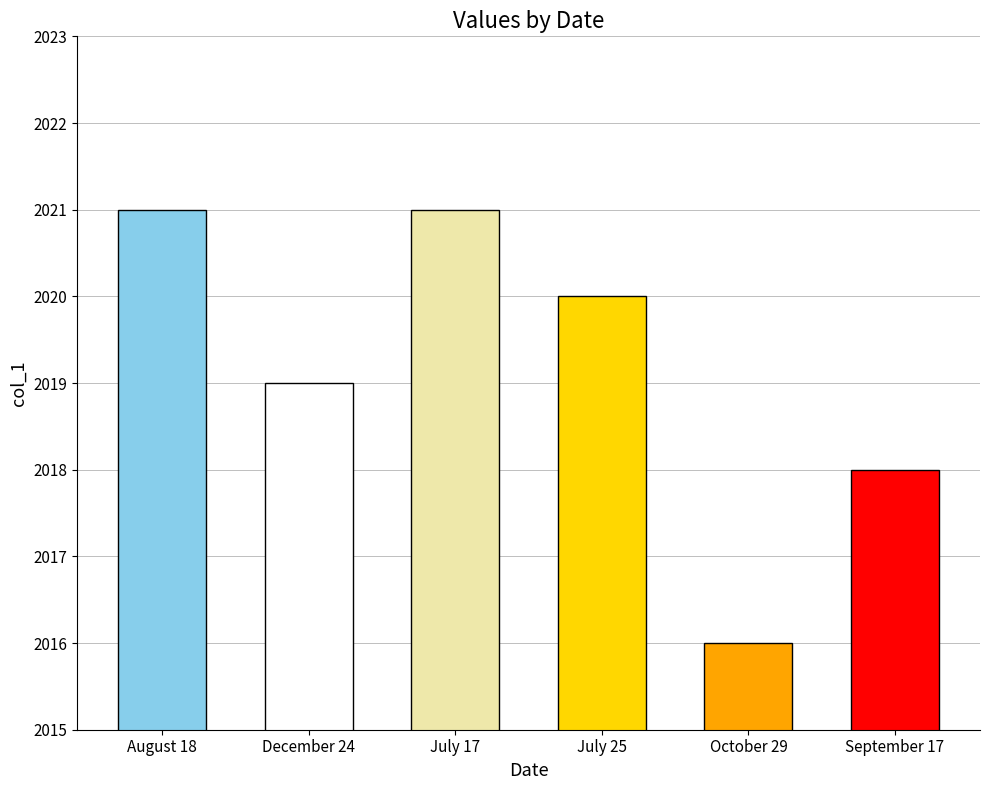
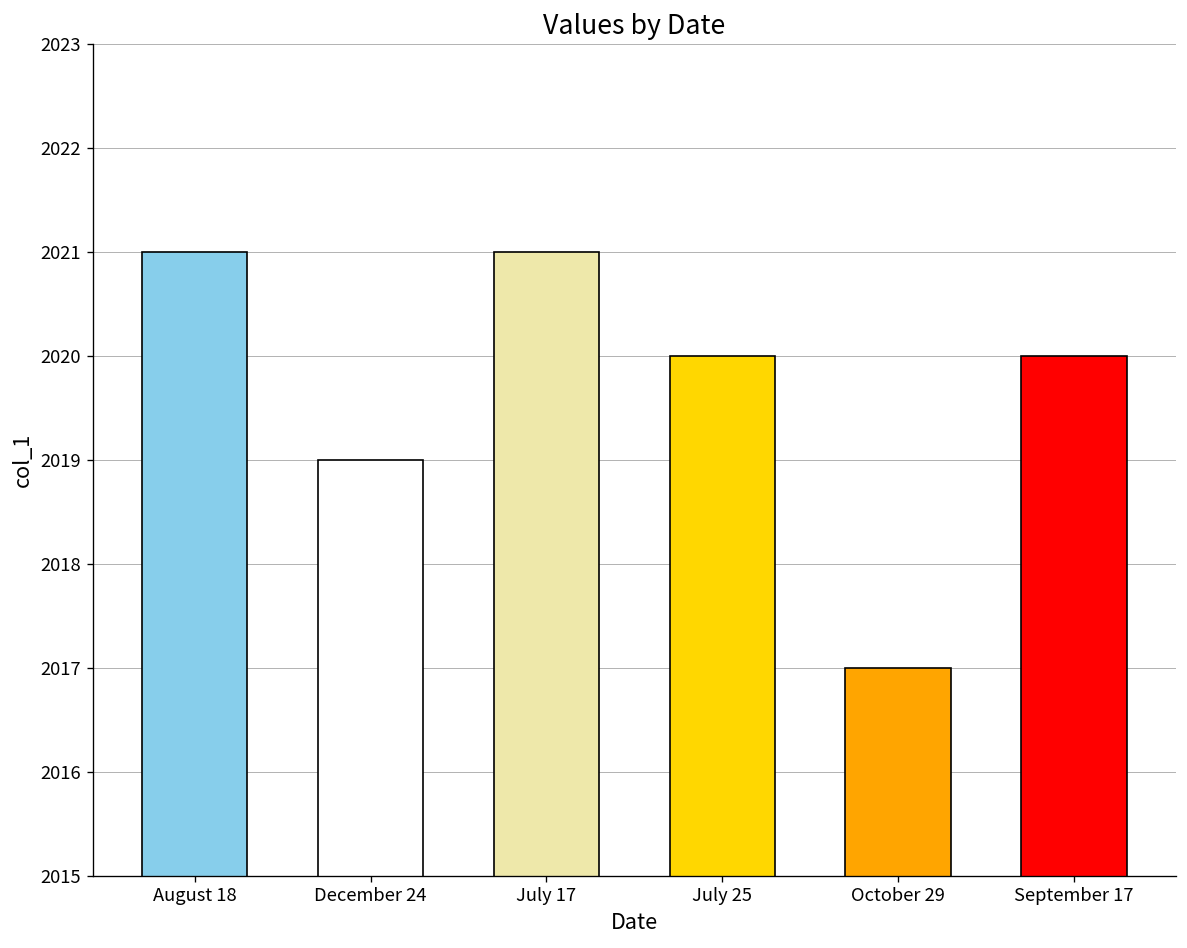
October 29: 2016 -> 2017
September 17: 2018 -> 2020
